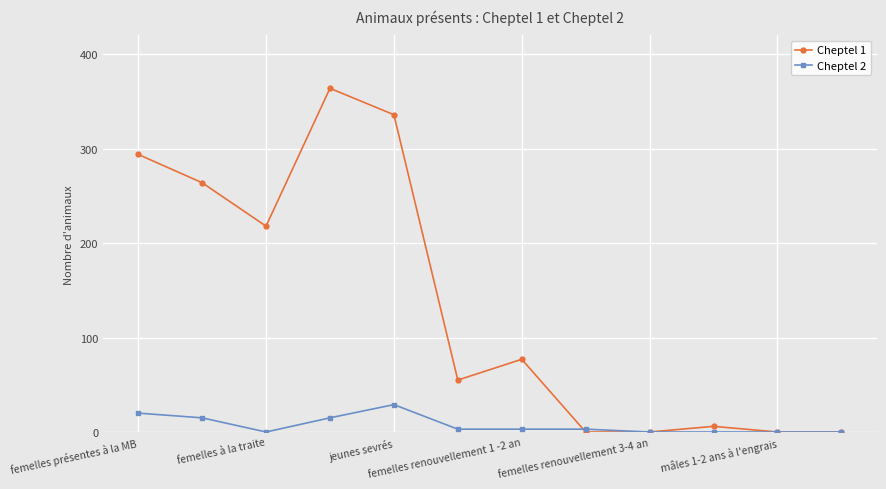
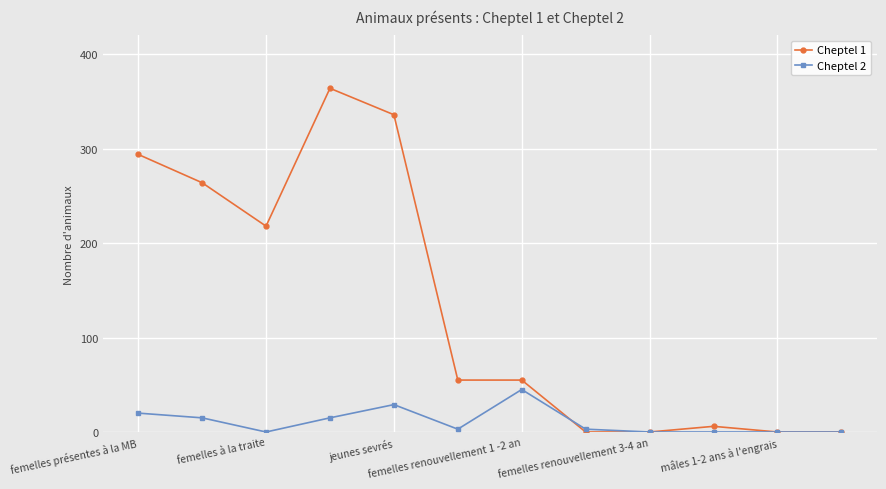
Cheptel 1, femelles renouvellement 1 -2 an: 80 -> 60
Cheptel 2, femelles renouvellement 1 -2 an: 0 -> 50
